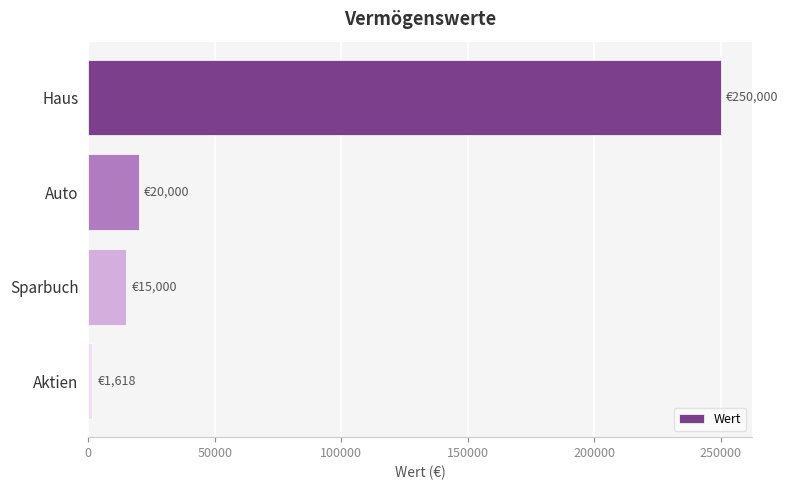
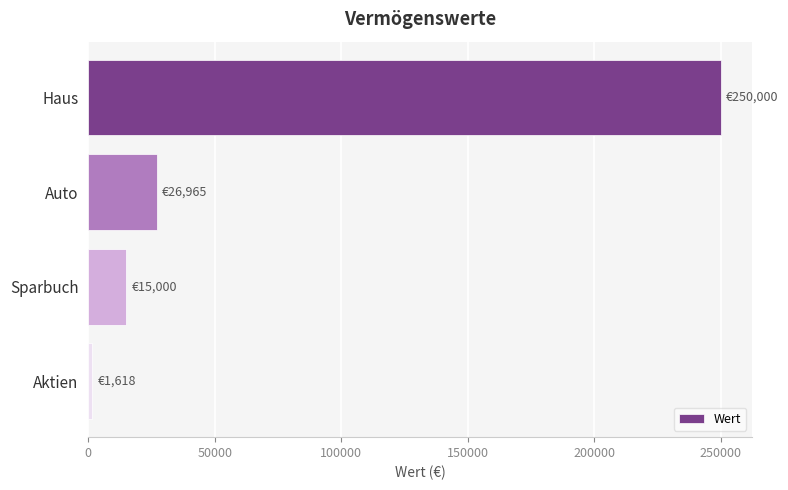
Auto: €20,000 -> €26,965
